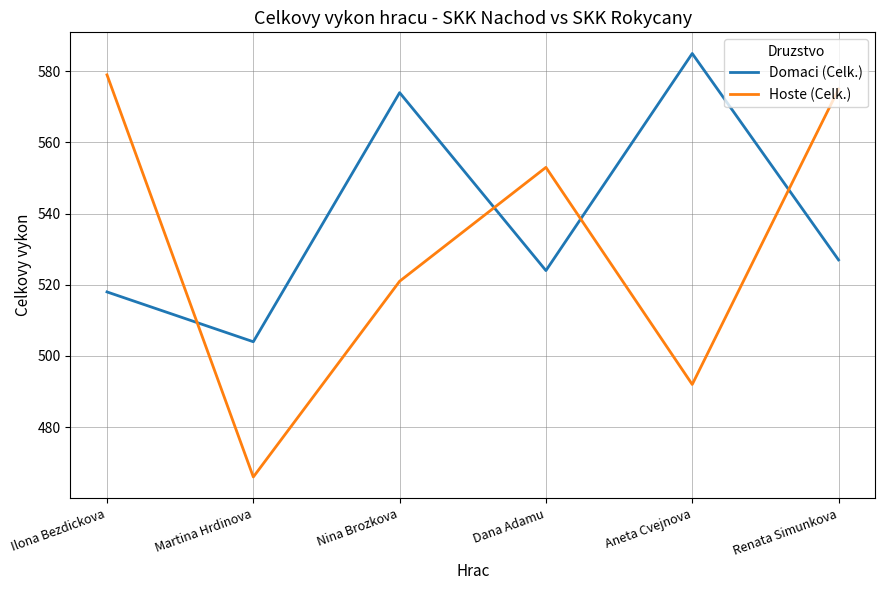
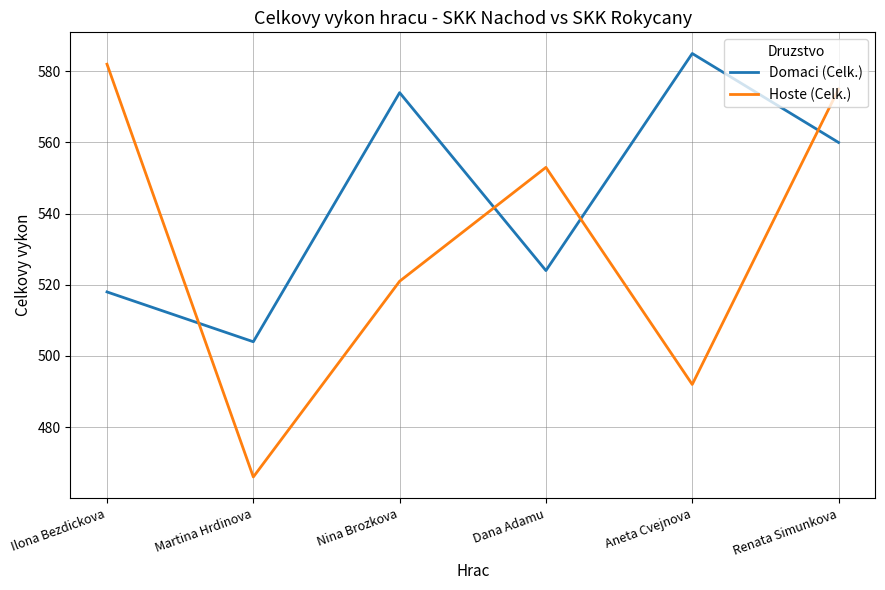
Hoste (Celk.), Ilona Bezdickova: 579 -> 582
Domaci (Celk.), Renata Simunkova: 527 -> 560
